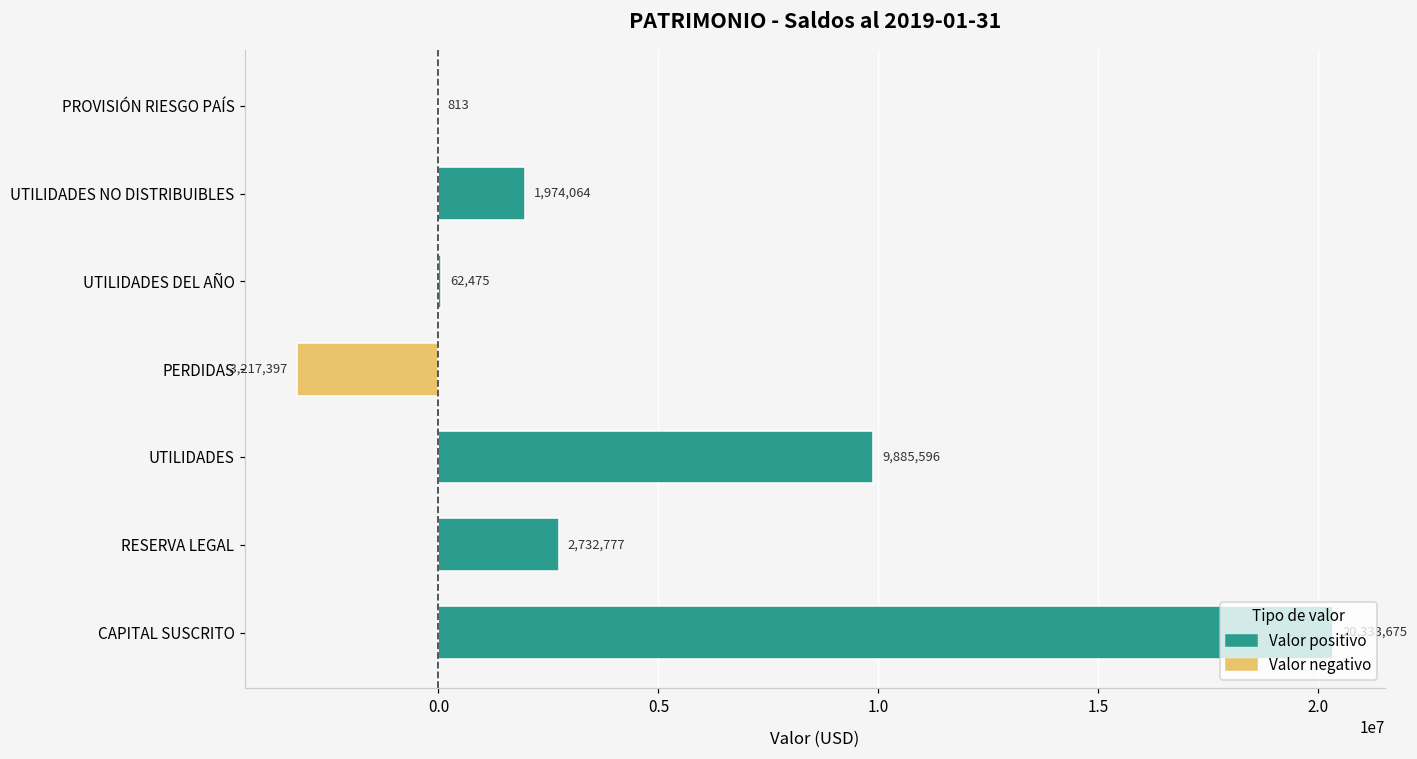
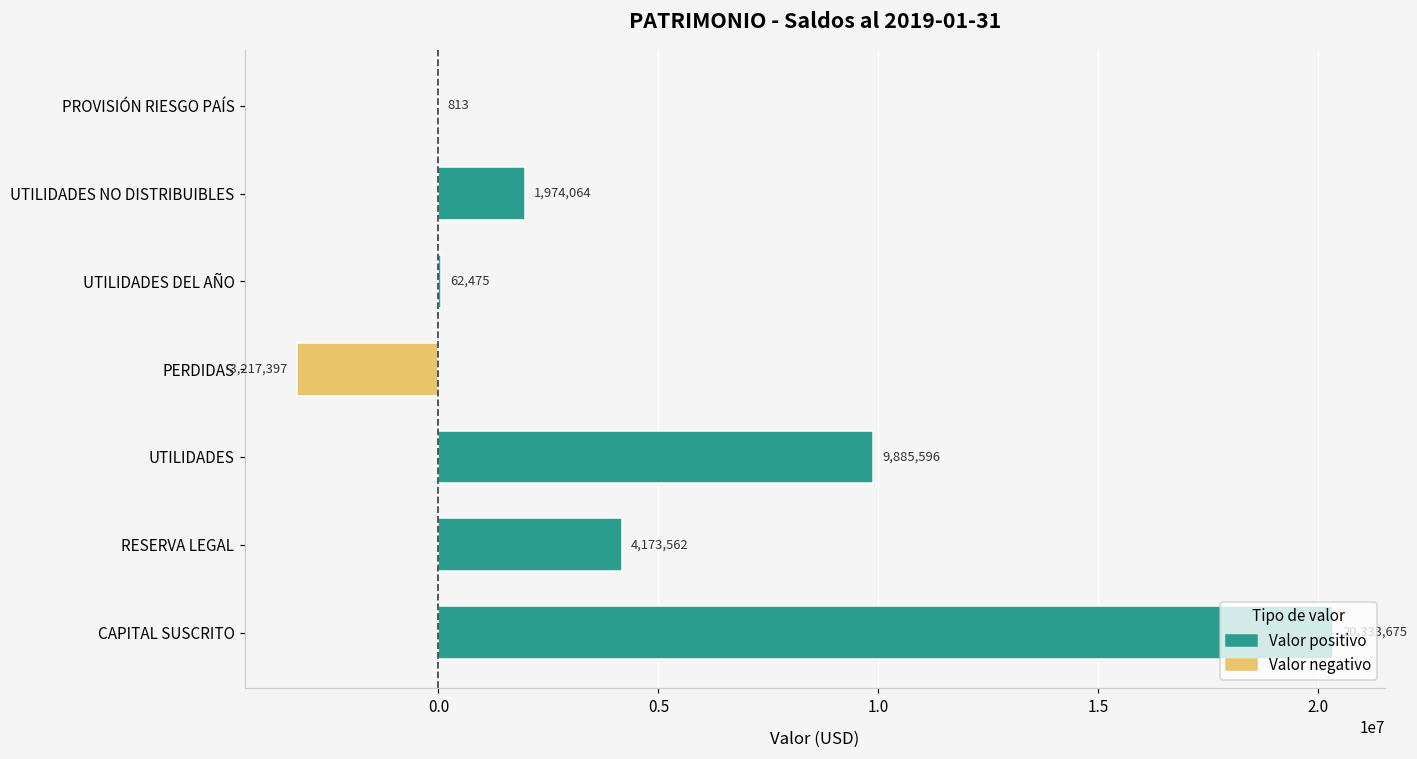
Valor positivo, RESERVA LEGAL: 2,732,777 -> 4,173,562
